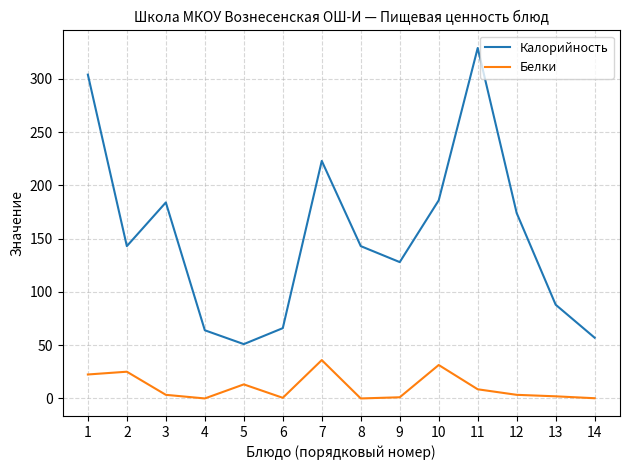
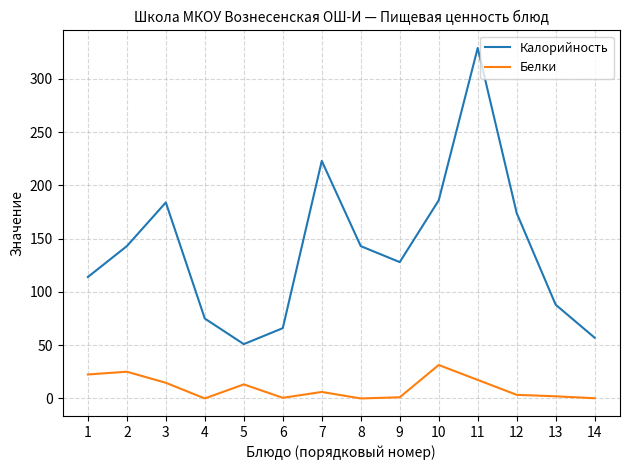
Калорийность, 1: 304 -> 114
Белки, 3: 3 -> 15
Калорийность, 4: 64 -> 75
Белки, 7: 36 -> 6
Белки, 11: 9 -> 17
